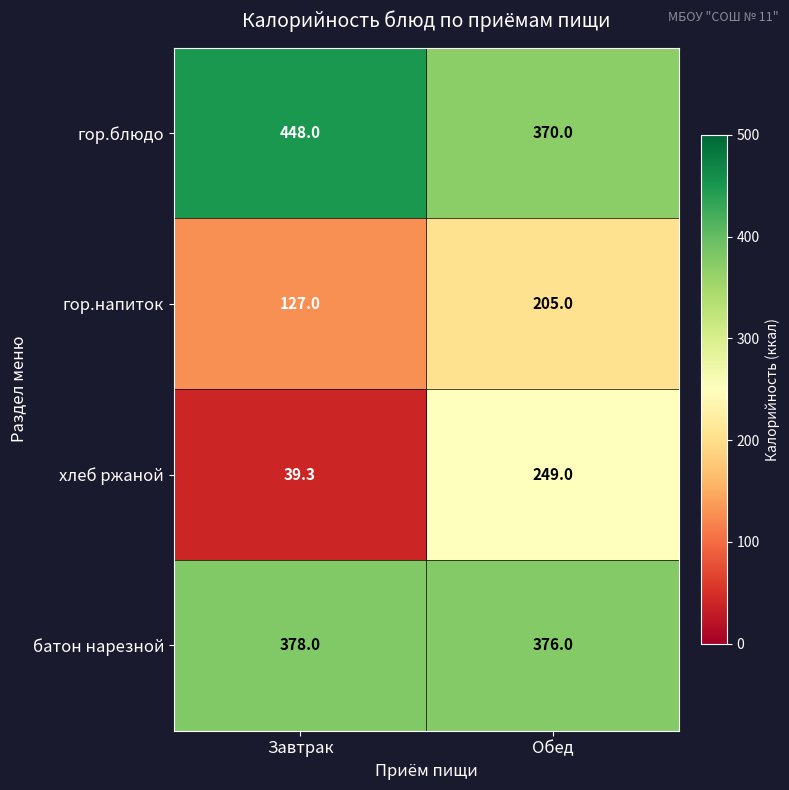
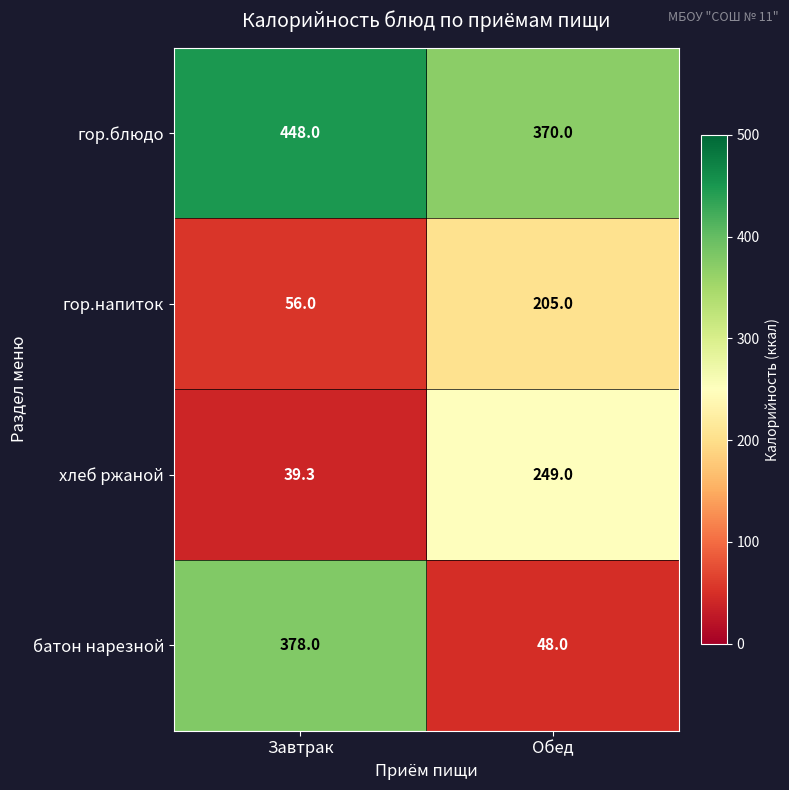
гор.напиток, Завтрак: 127.0 -> 56.0
батон нарезной, Обед: 376.0 -> 48.0
